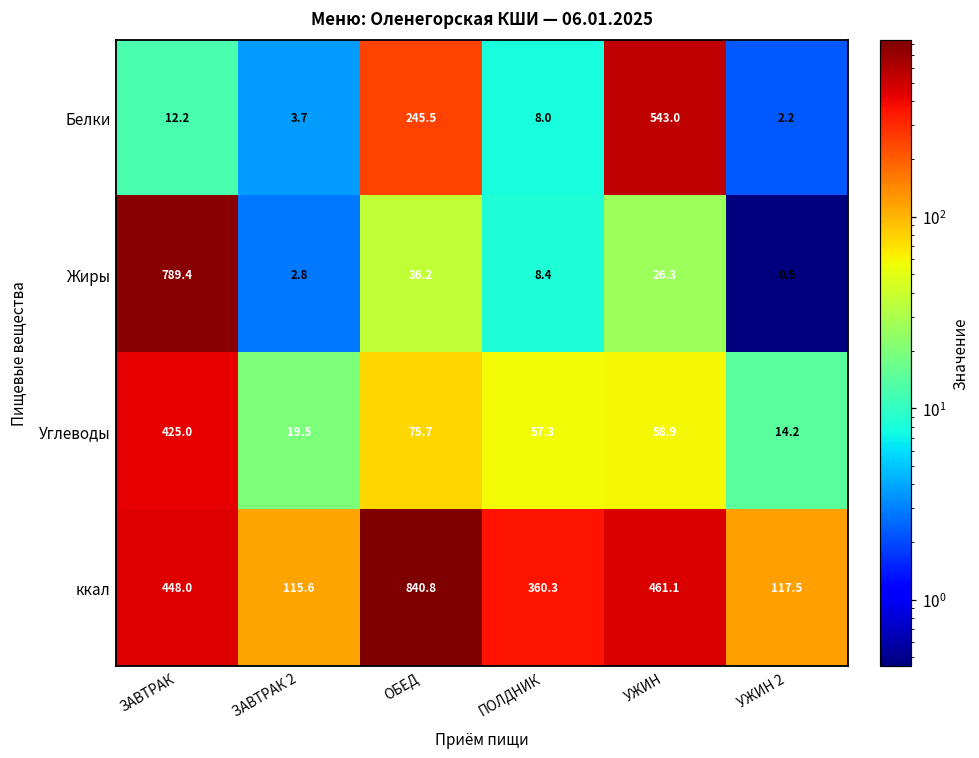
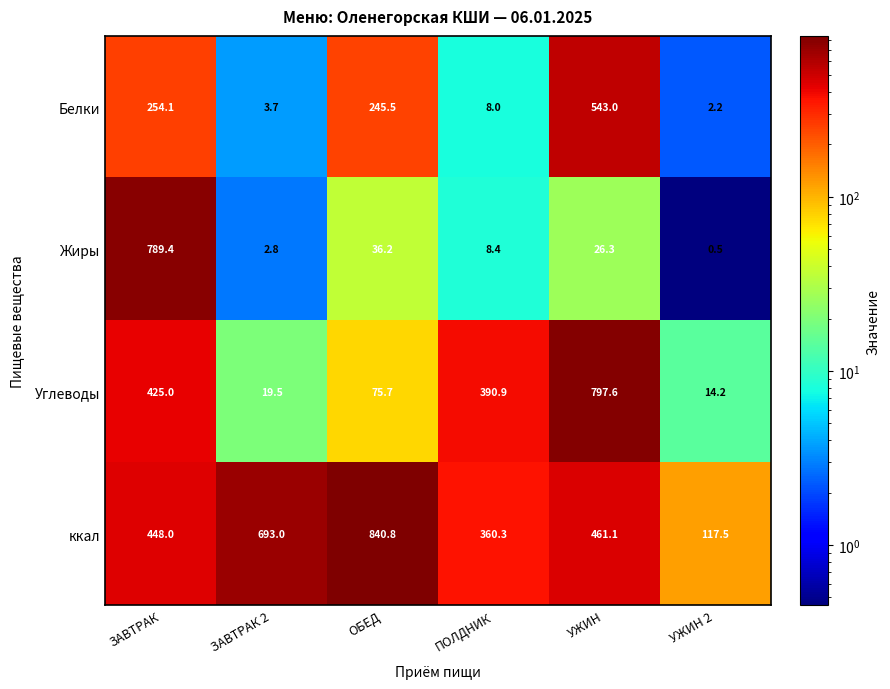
Белки, ЗАВТРАК: 12.2 -> 254.1
Углеводы, ПОЛДНИК: 57.3 -> 390.9
Углеводы, УЖИН: 58.9 -> 797.6
ккал, ЗАВТРАК 2: 115.6 -> 693.0
